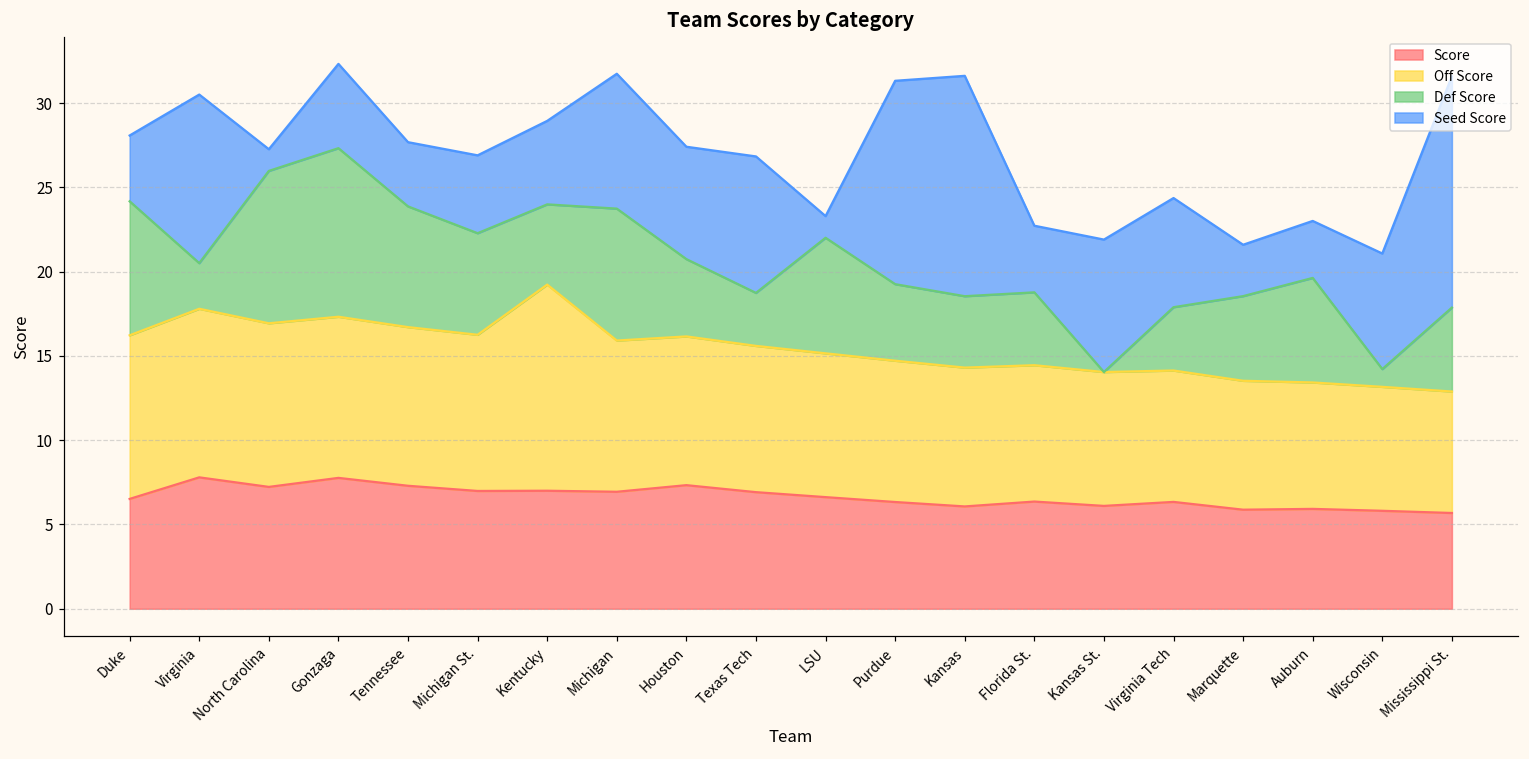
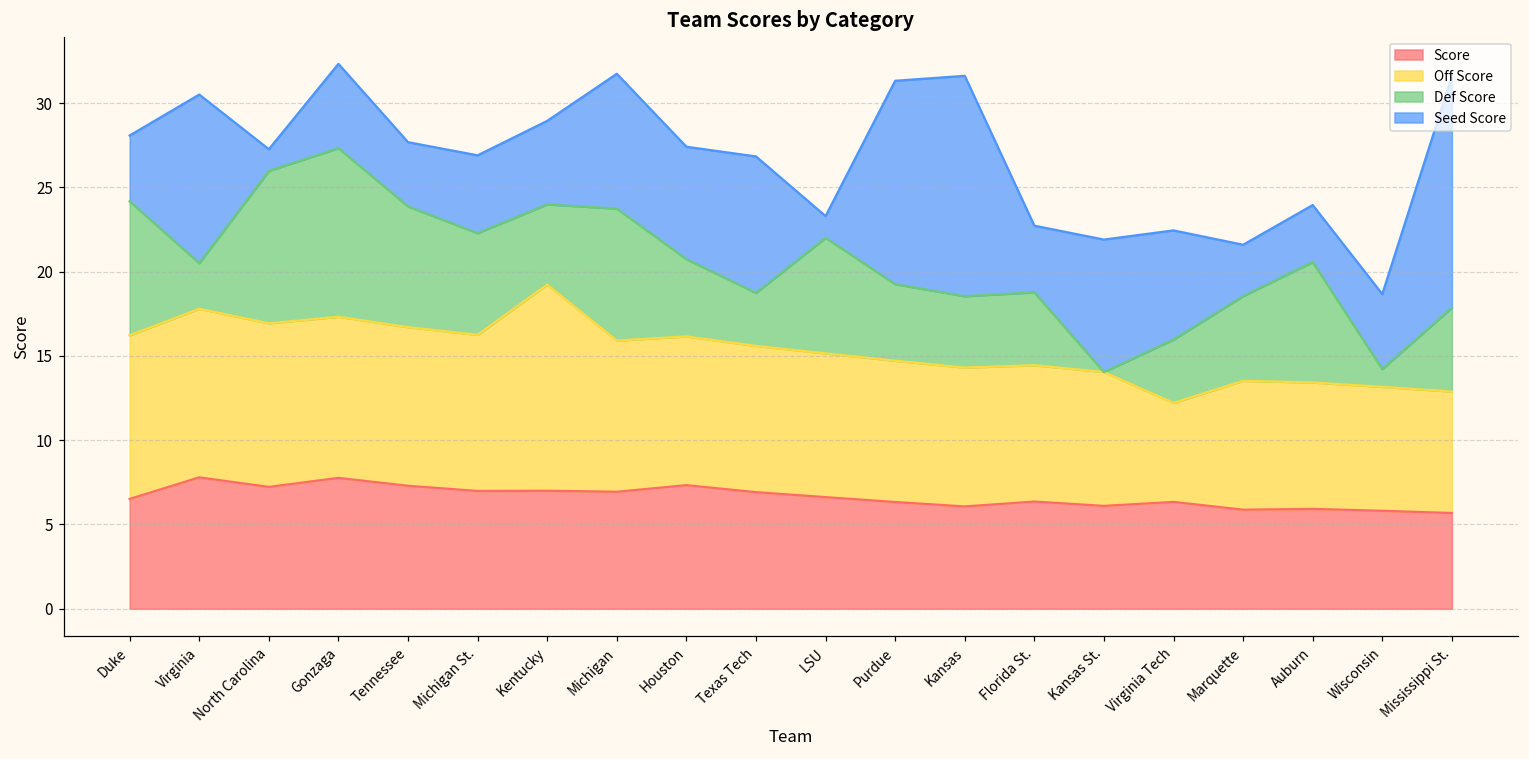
Off Score, Virginia Tech: 7.8 -> 5.9
Def Score, Auburn: 6.2 -> 7.1
Seed Score, Wisconsin: 6.9 -> 4.5
